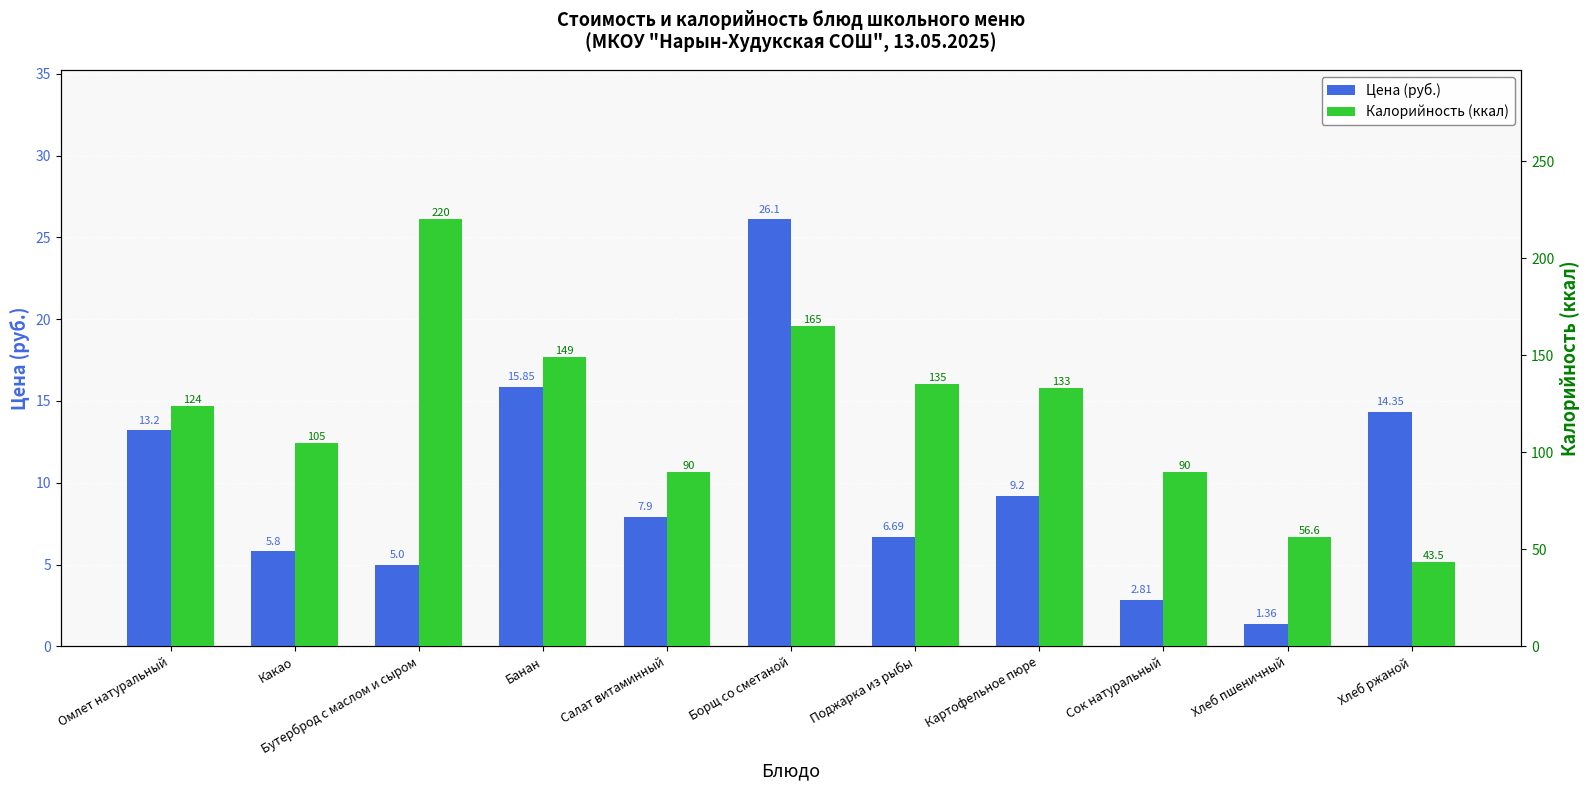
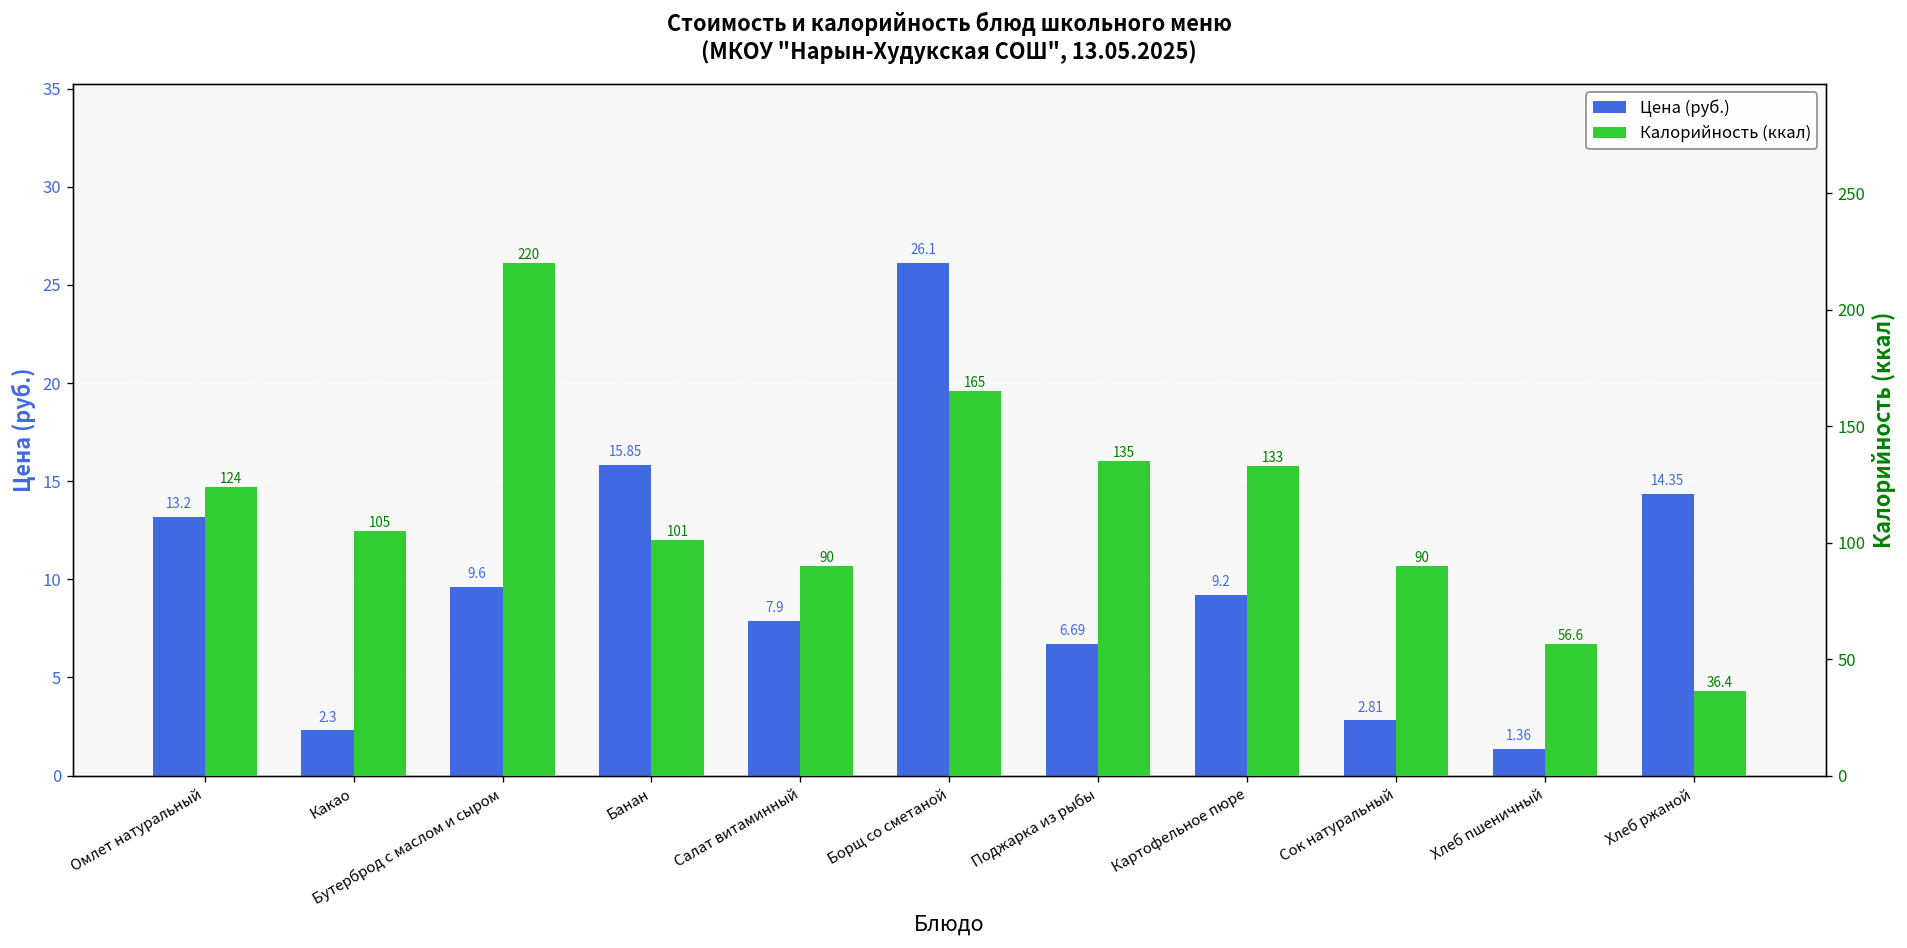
Цена (руб.), Какао: 5.8 -> 2.3
Цена (руб.), Бутерброд с маслом и сыром: 5.0 -> 9.6
Калорийность (ккал), Банан: 149 -> 101
Калорийность (ккал), Хлеб ржаной: 43.5 -> 36.4
